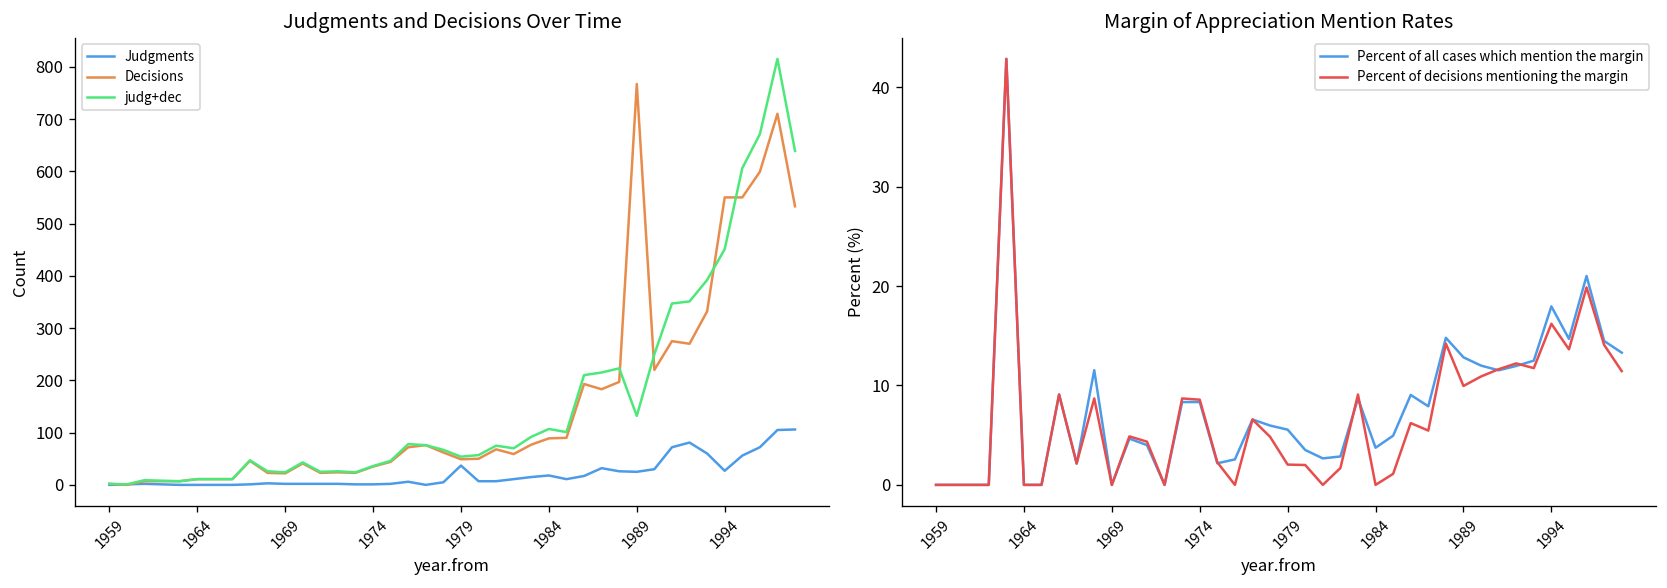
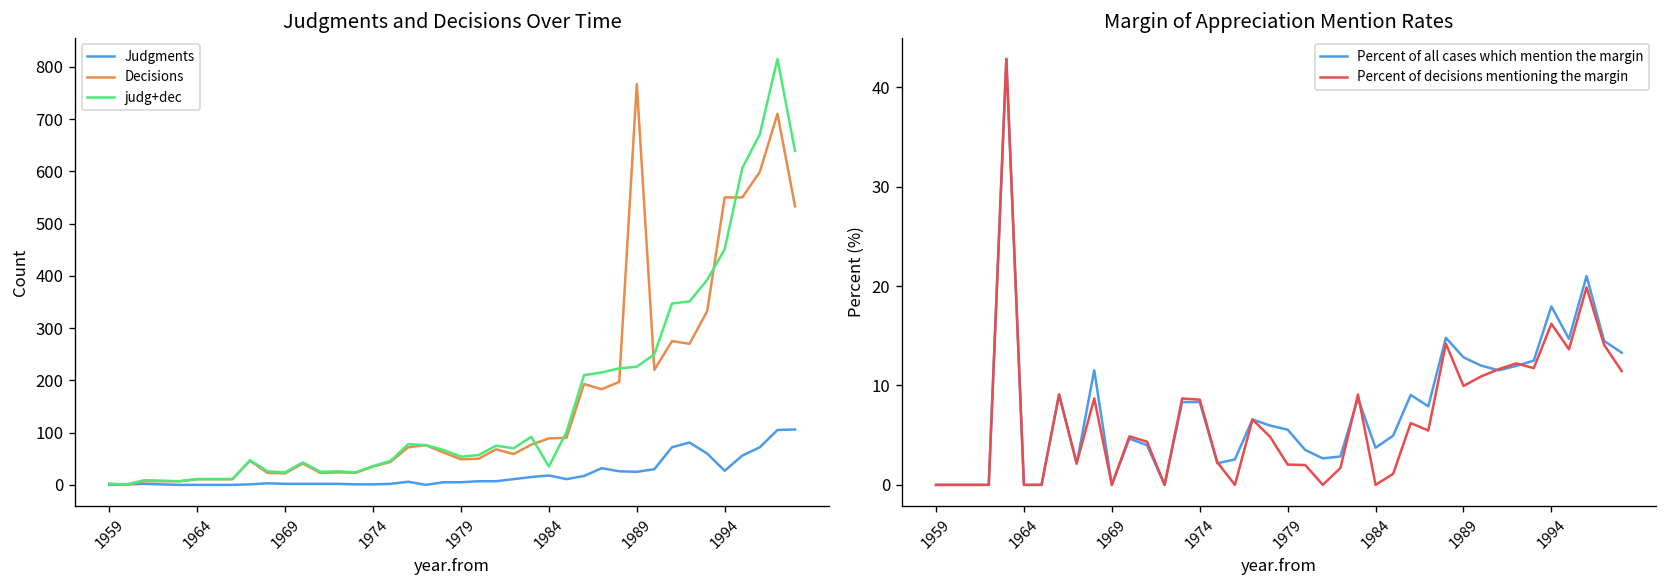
Judgments and Decisions Over Time, Judgments, 1979: 40 -> 10
Judgments and Decisions Over Time, judg+dec, 1984: 110 -> 40
Judgments and Decisions Over Time, judg+dec, 1989: 130 -> 230
